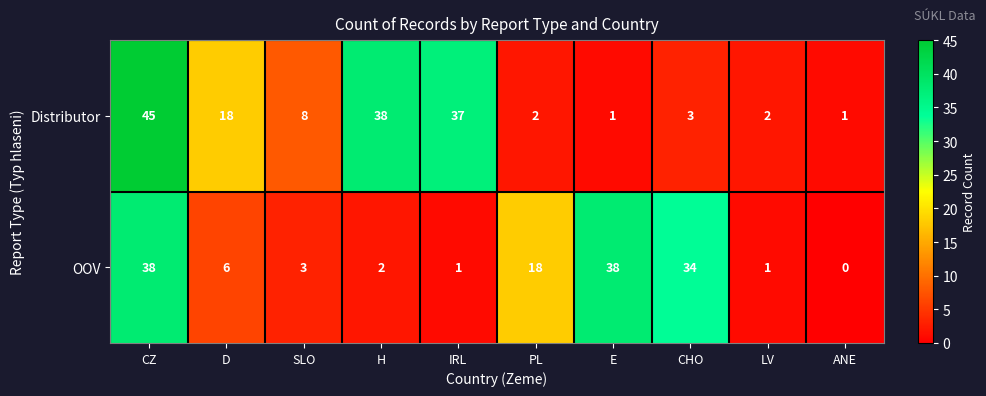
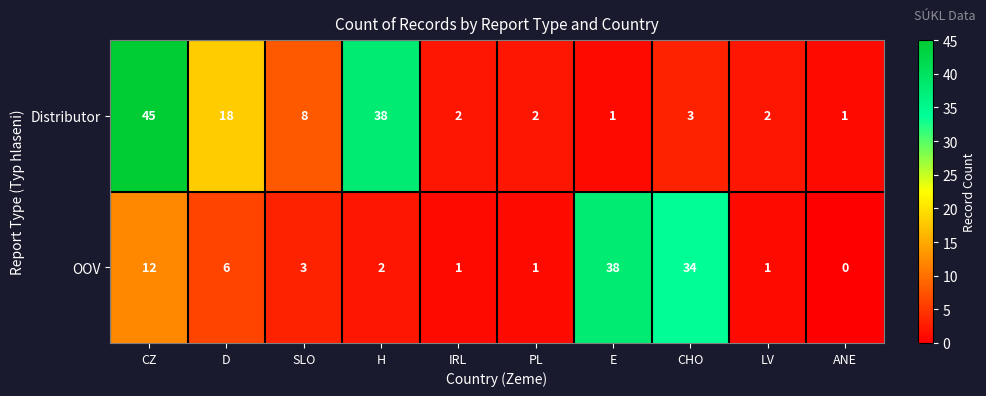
Distributor, IRL: 37 -> 2
OOV, CZ: 38 -> 12
OOV, PL: 18 -> 1
